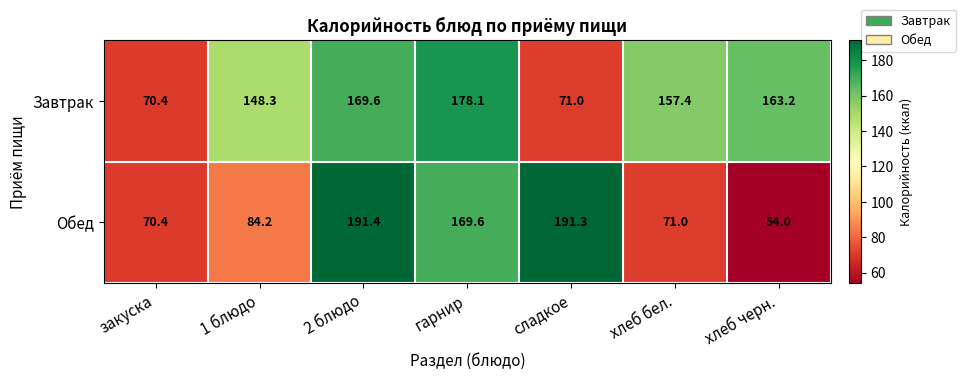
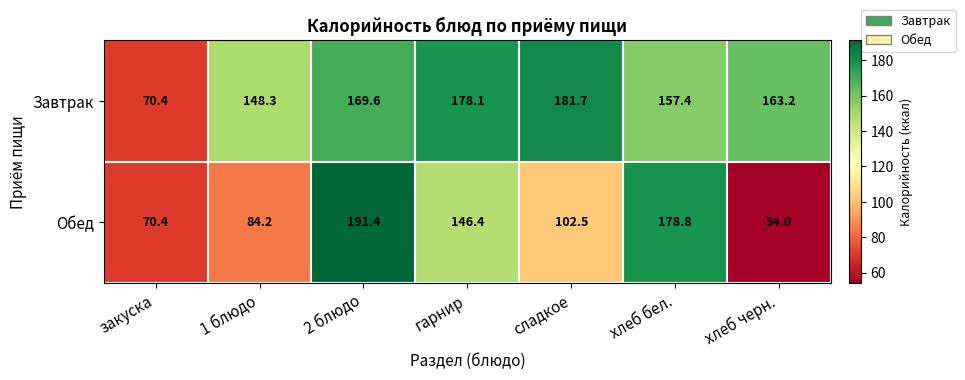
Завтрак, сладкое: 71.0 -> 181.7
Обед, гарнир: 169.6 -> 146.4
Обед, сладкое: 191.3 -> 102.5
Обед, хлеб бел.: 71.0 -> 178.8
